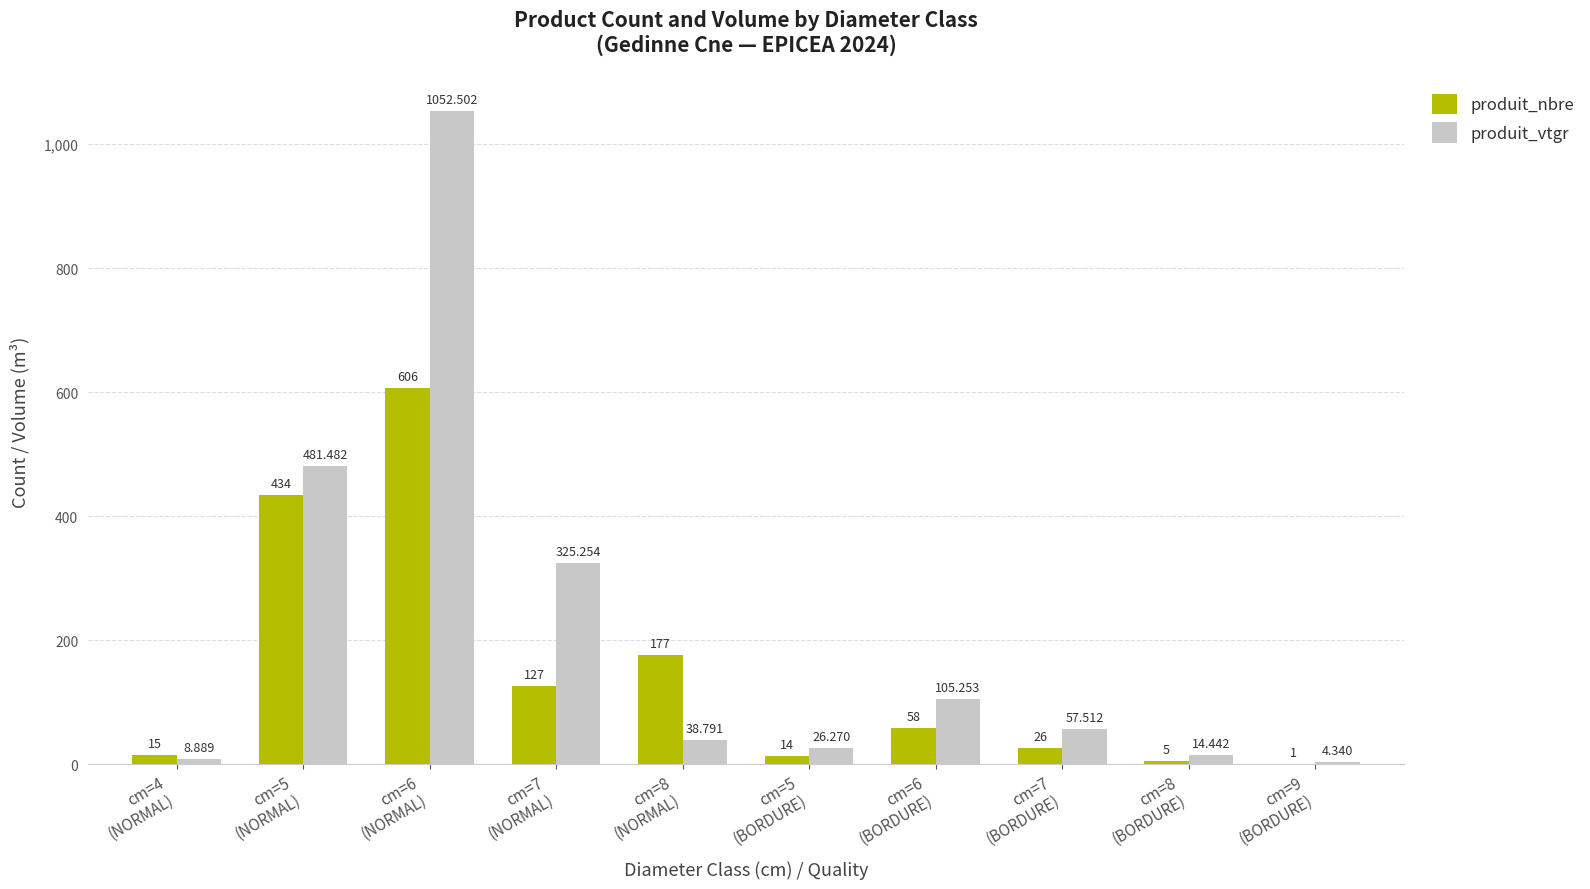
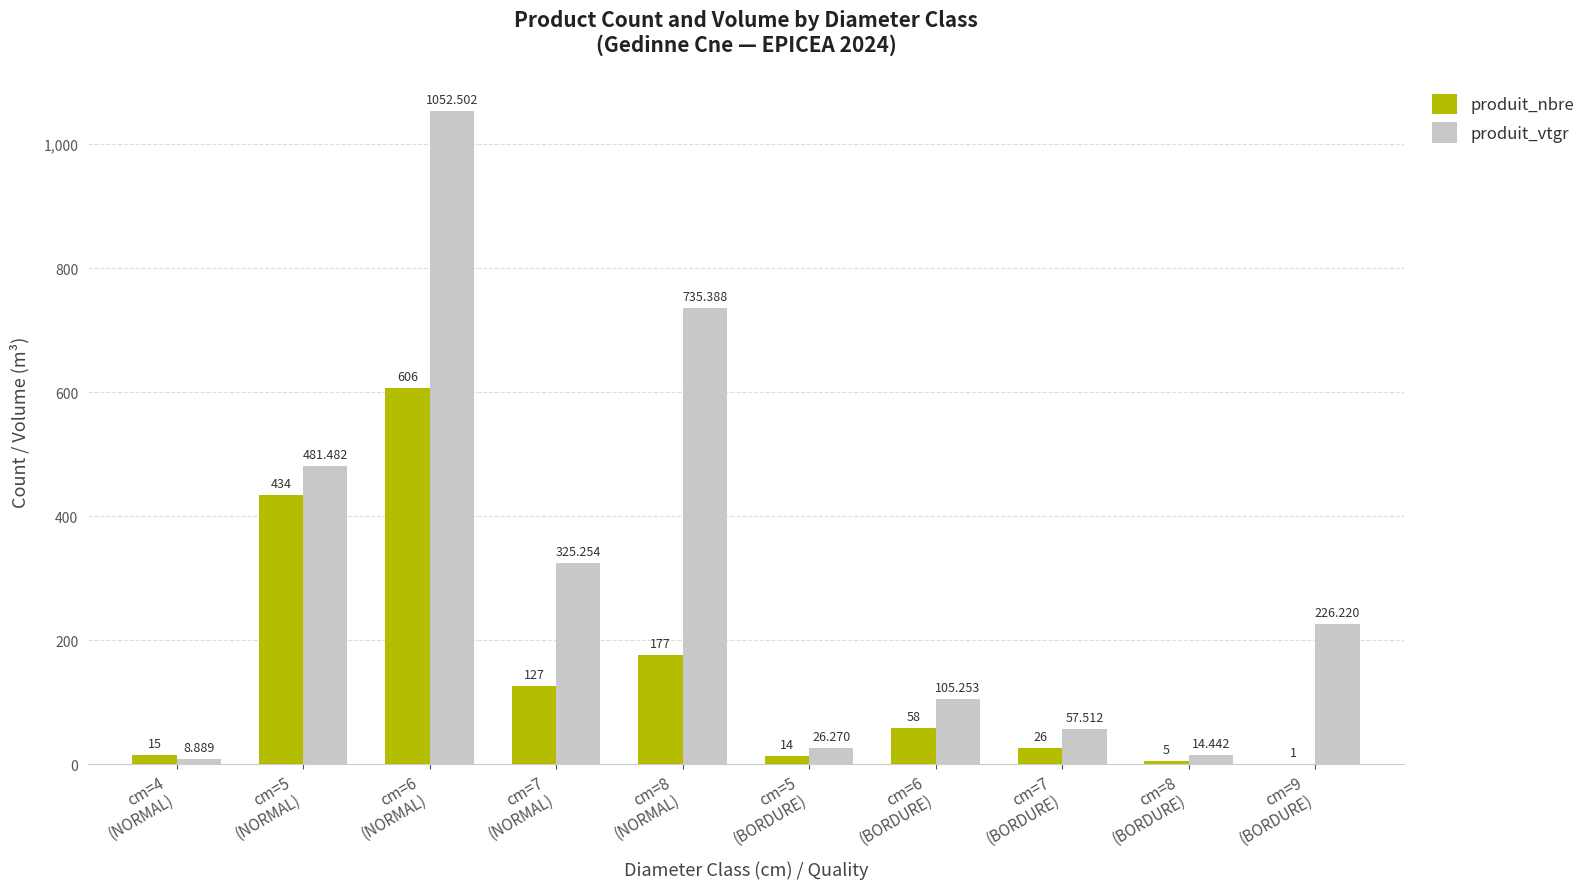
produit_vtgr, cm=8 (NORMAL): 38.791 -> 735.388
produit_vtgr, cm=9 (BORDURE): 4.340 -> 226.220
